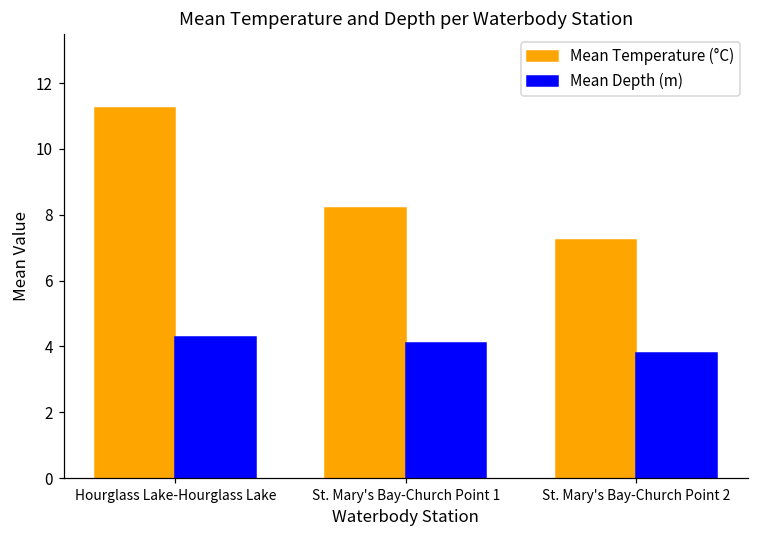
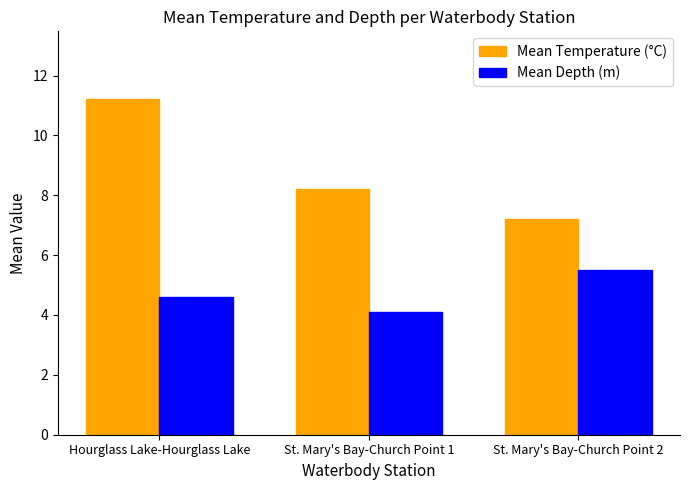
Mean Depth (m), Hourglass Lake-Hourglass Lake: 4.3 -> 4.6
Mean Depth (m), St. Mary's Bay-Church Point 2: 3.8 -> 5.5
